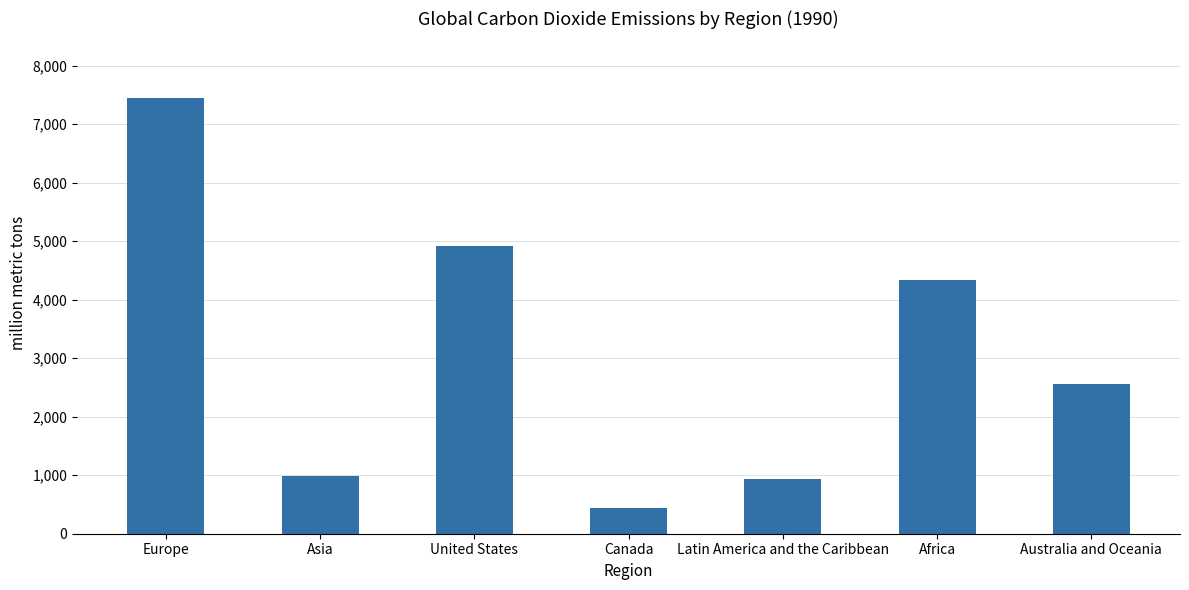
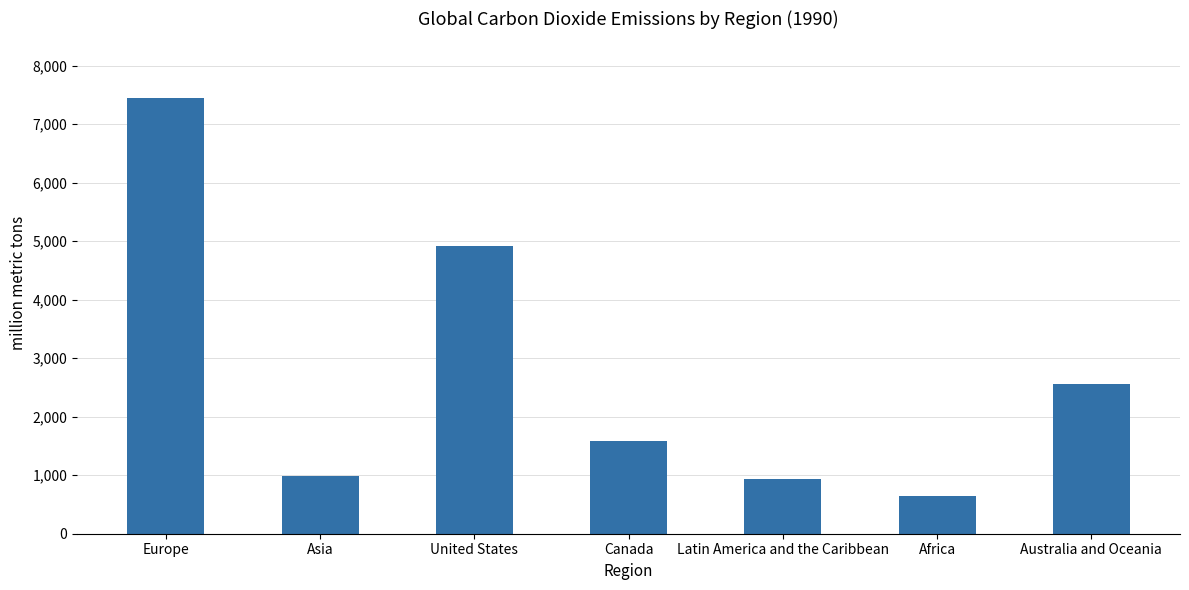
Canada: 400 -> 1,600
Africa: 4,300 -> 600
